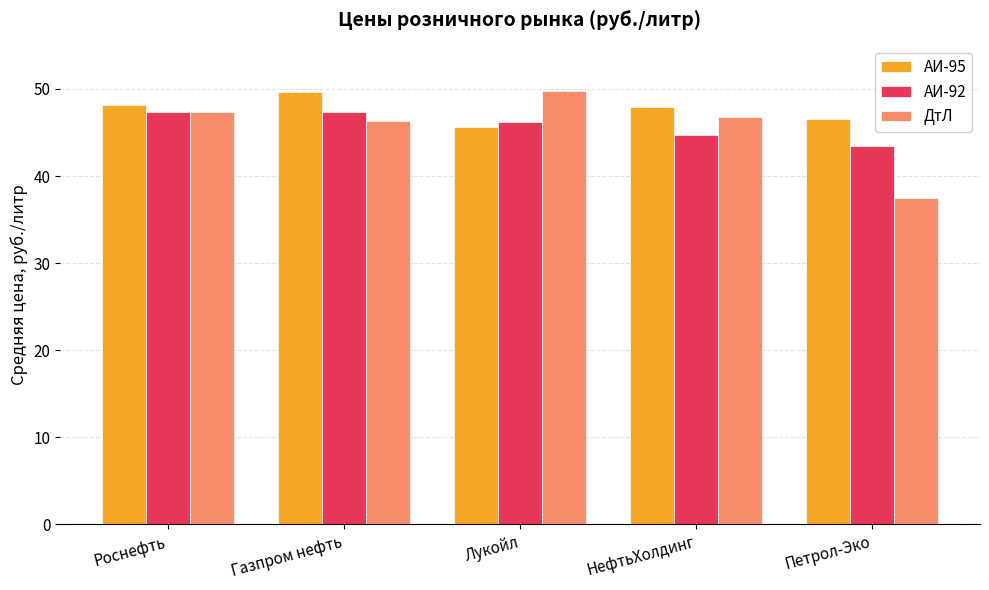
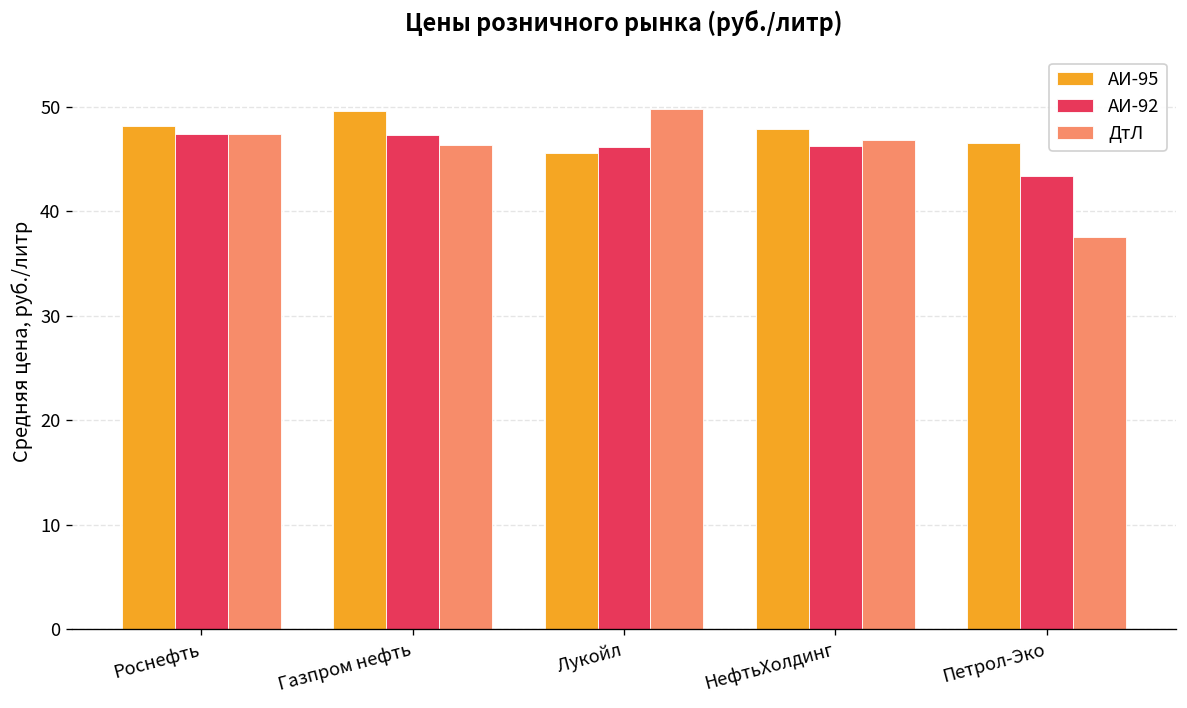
АИ-92, НефтьХолдинг: 45 -> 46
